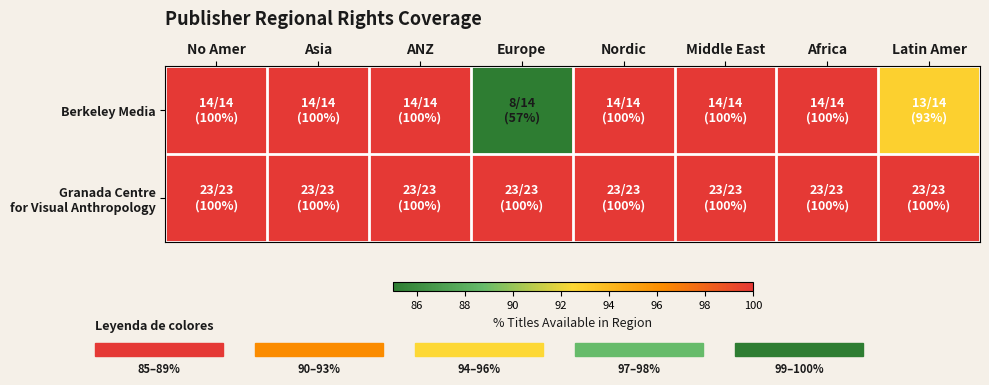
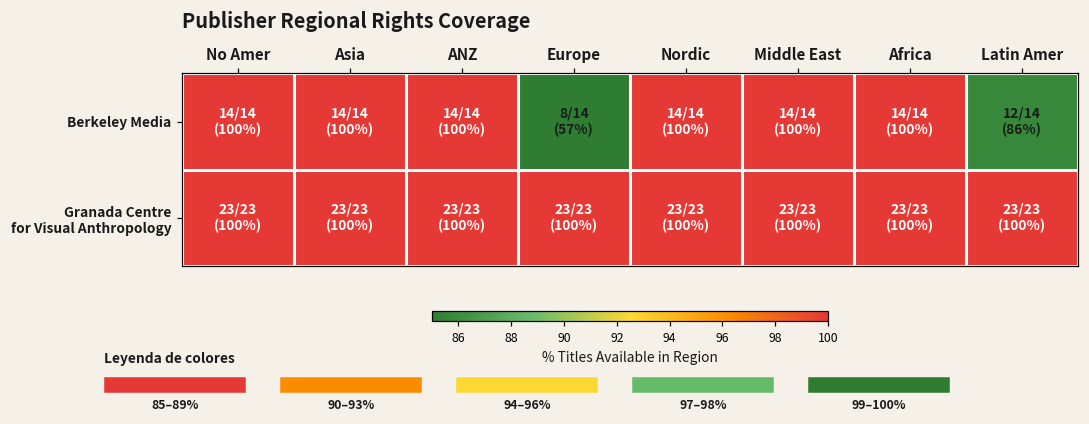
Berkeley Media, Latin Amer: 13/14 (93%) -> 12/14 (86%)
